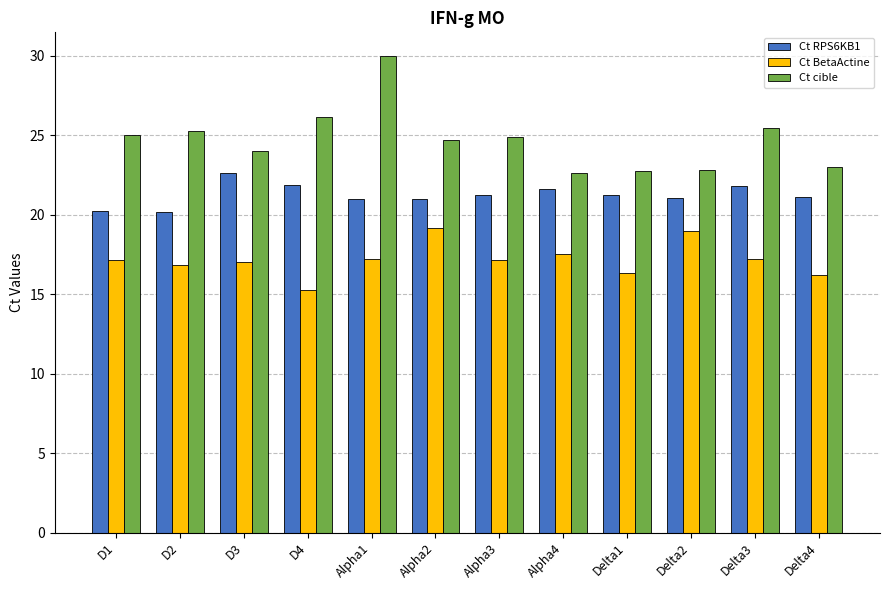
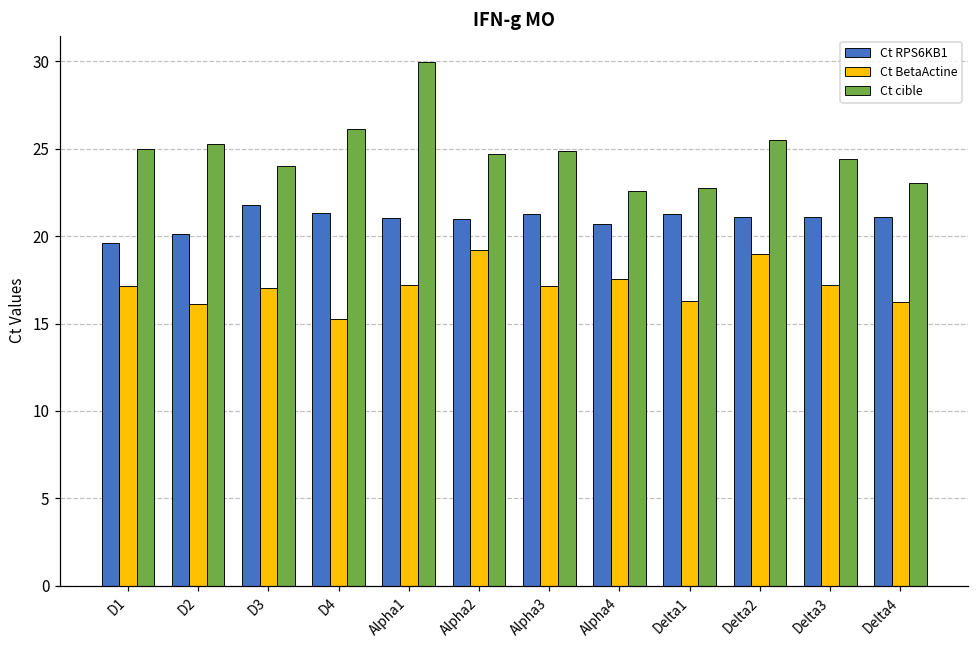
Ct RPS6KB1, D1: 20.2 -> 19.6
Ct BetaActine, D2: 16.8 -> 16.1
Ct RPS6KB1, D3: 22.6 -> 21.8
Ct RPS6KB1, D4: 21.8 -> 21.3
Ct RPS6KB1, Alpha4: 21.6 -> 20.7
Ct cible, Delta2: 22.8 -> 25.5
Ct RPS6KB1, Delta3: 21.8 -> 21.1
Ct cible, Delta3: 25.4 -> 24.4
